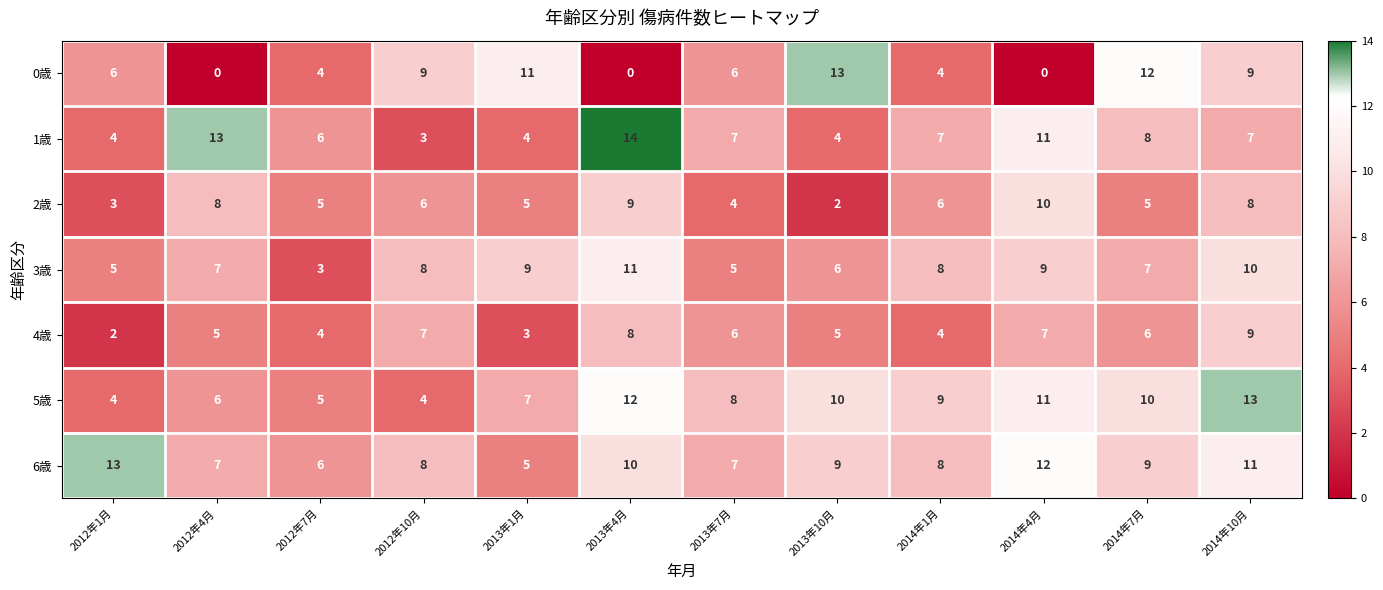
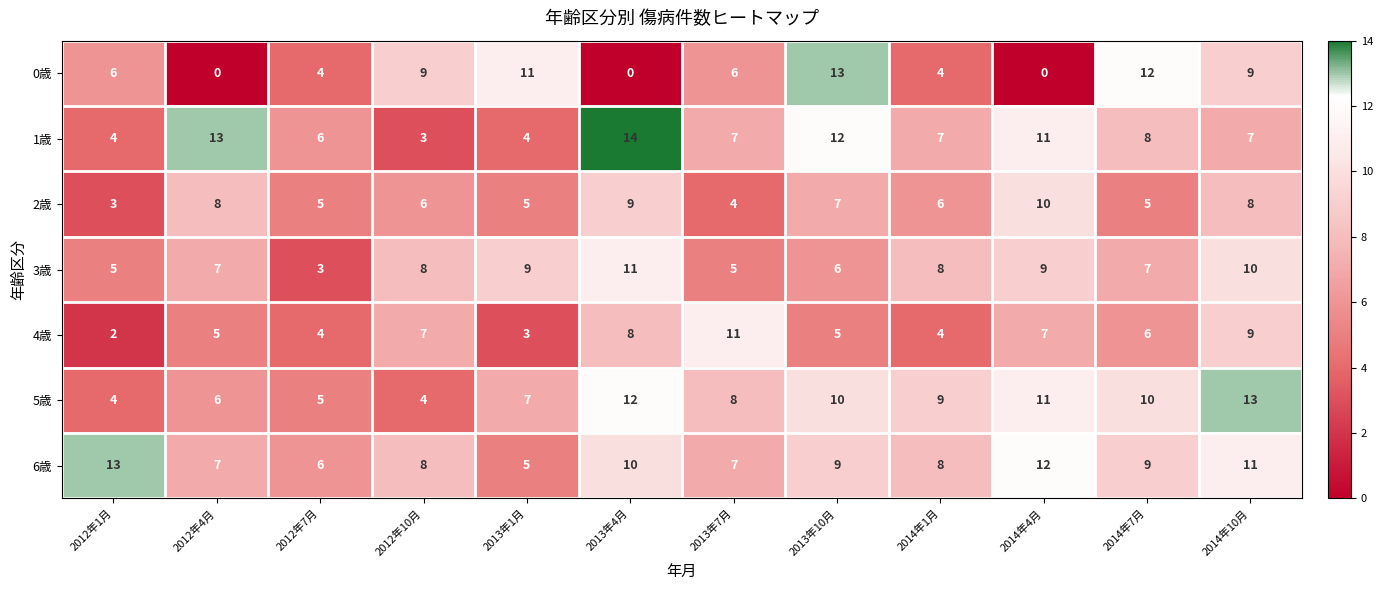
1歳, 2013年10月: 4 -> 12
2歳, 2013年10月: 2 -> 7
4歳, 2013年7月: 6 -> 11
